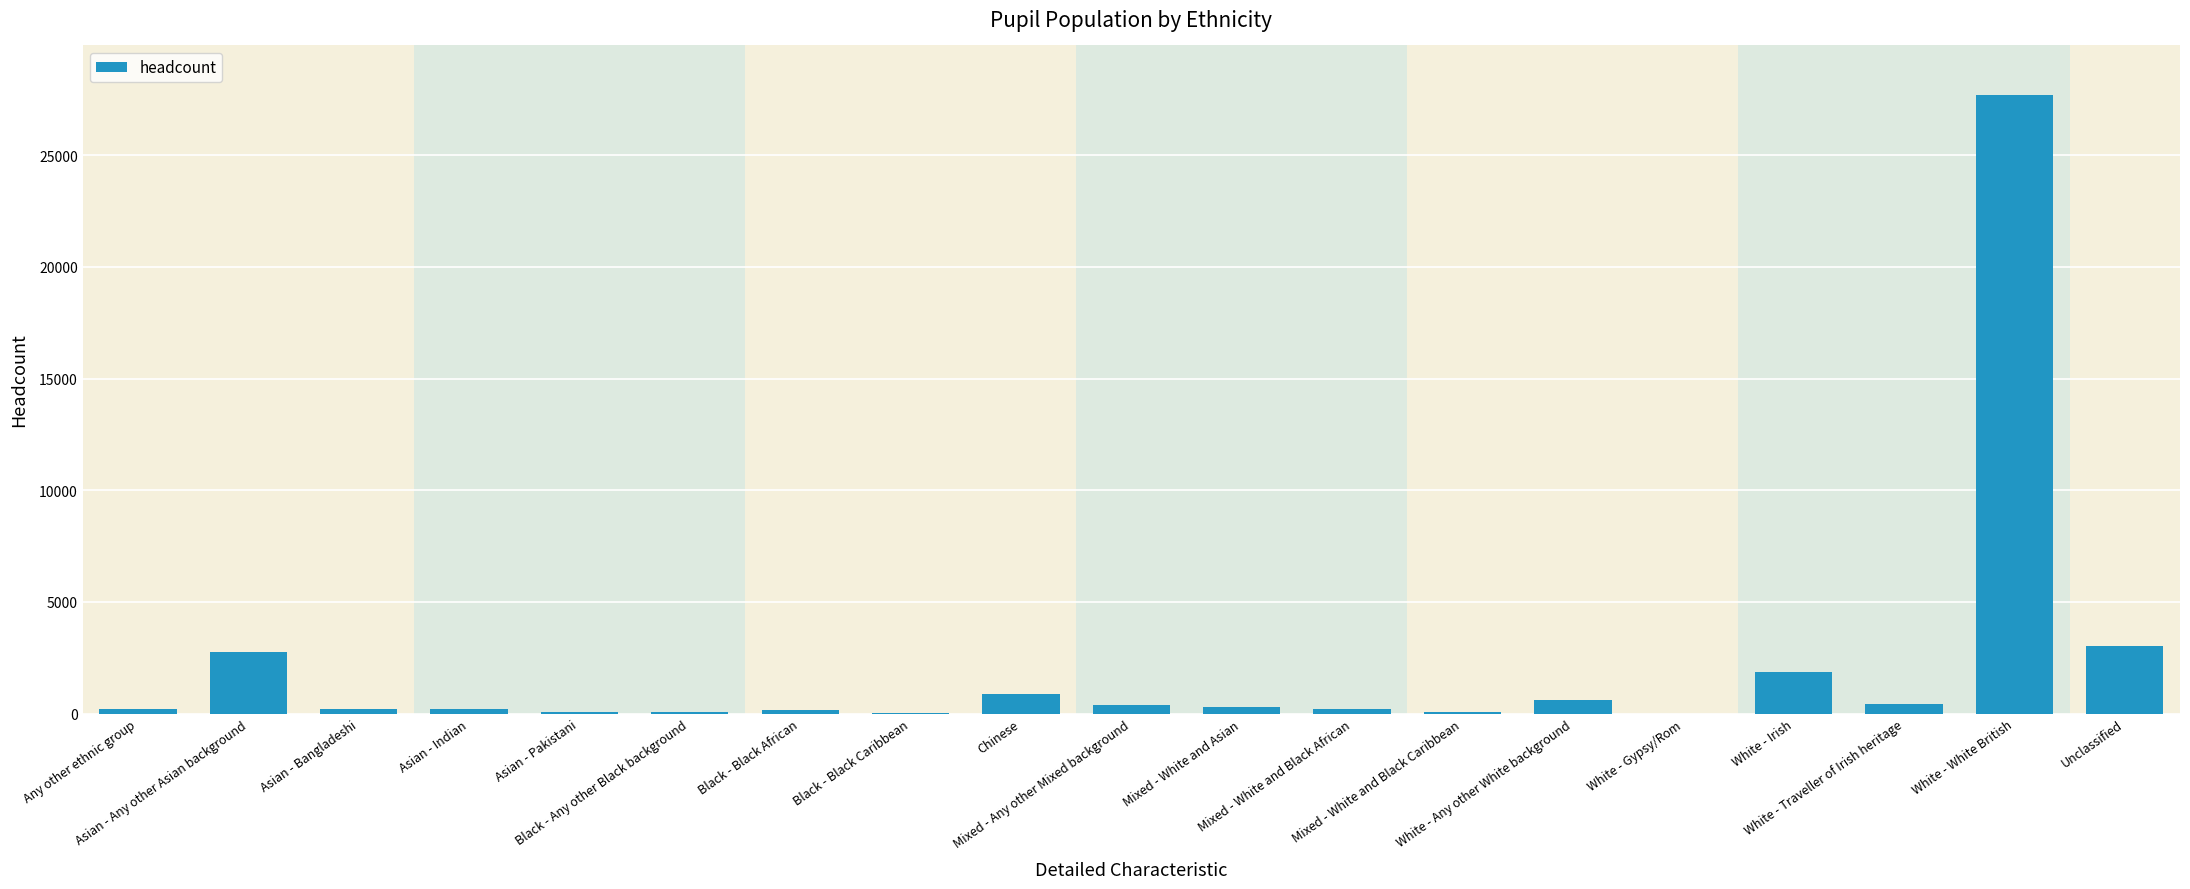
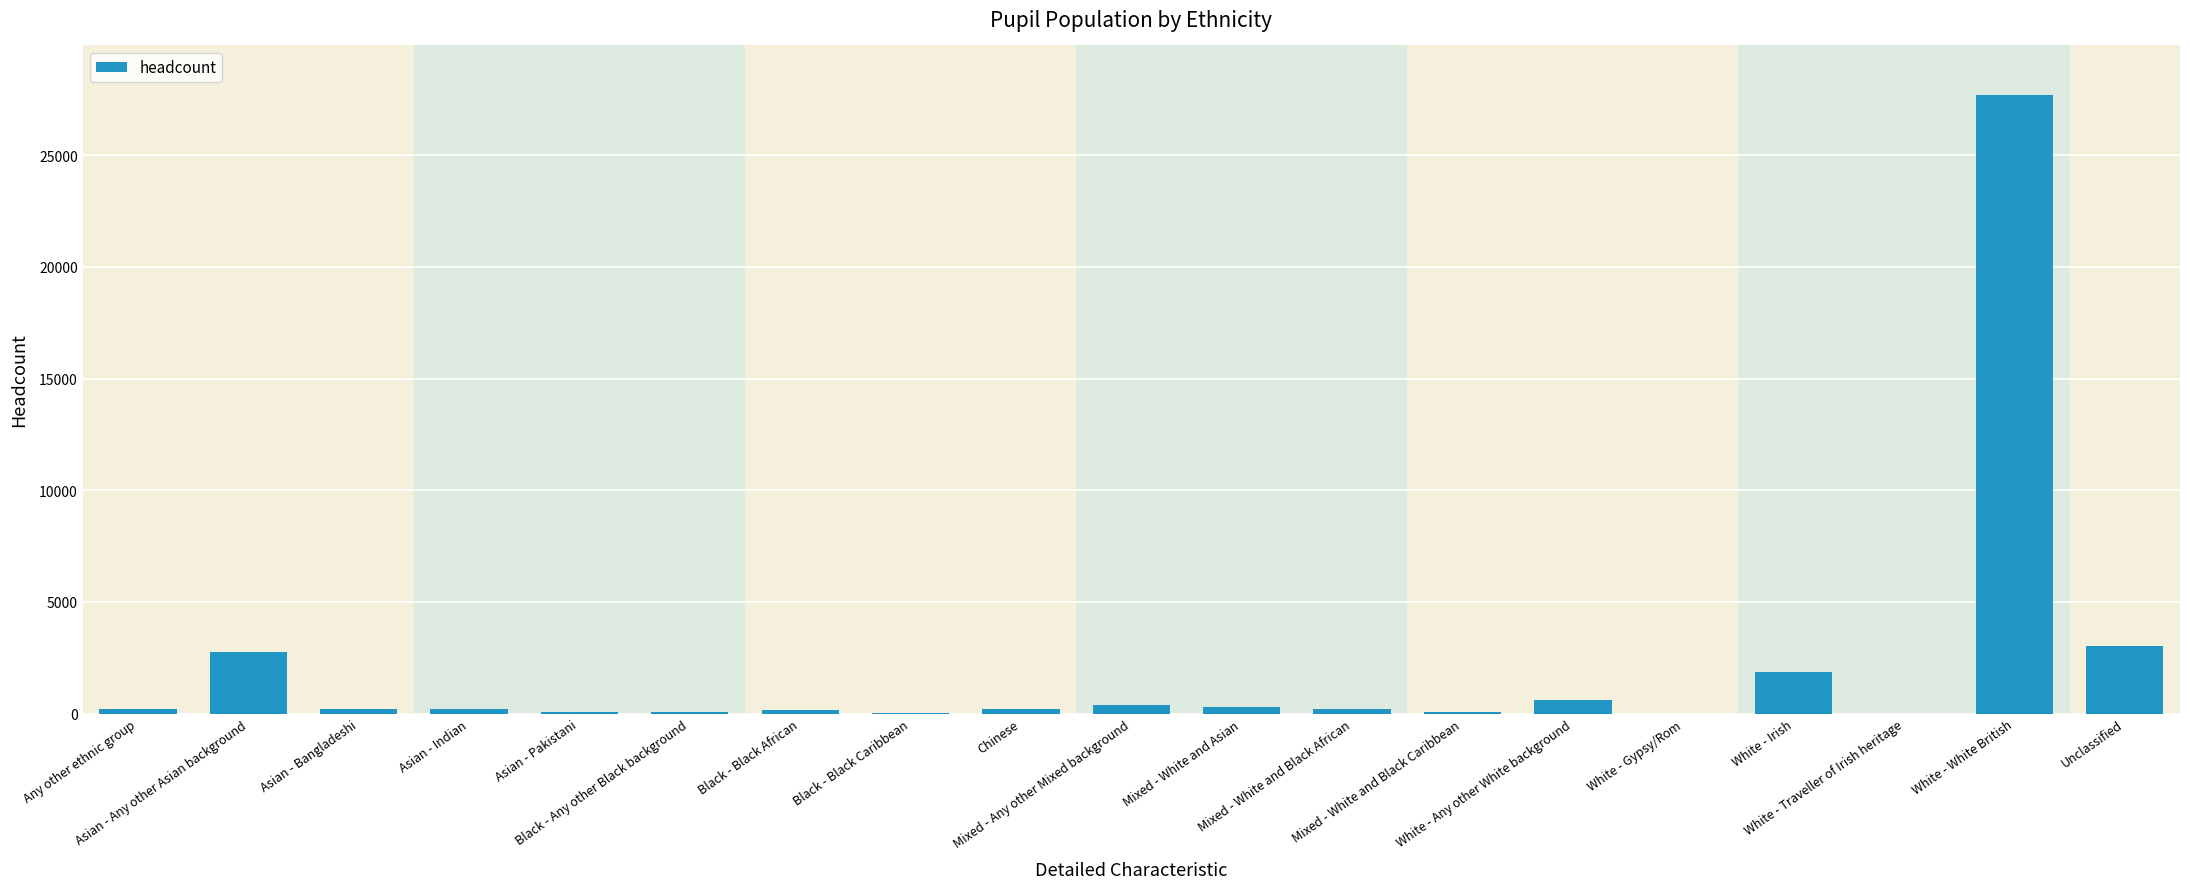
Chinese: 900 -> 200
White - Traveller of Irish heritage: 400 -> 0
